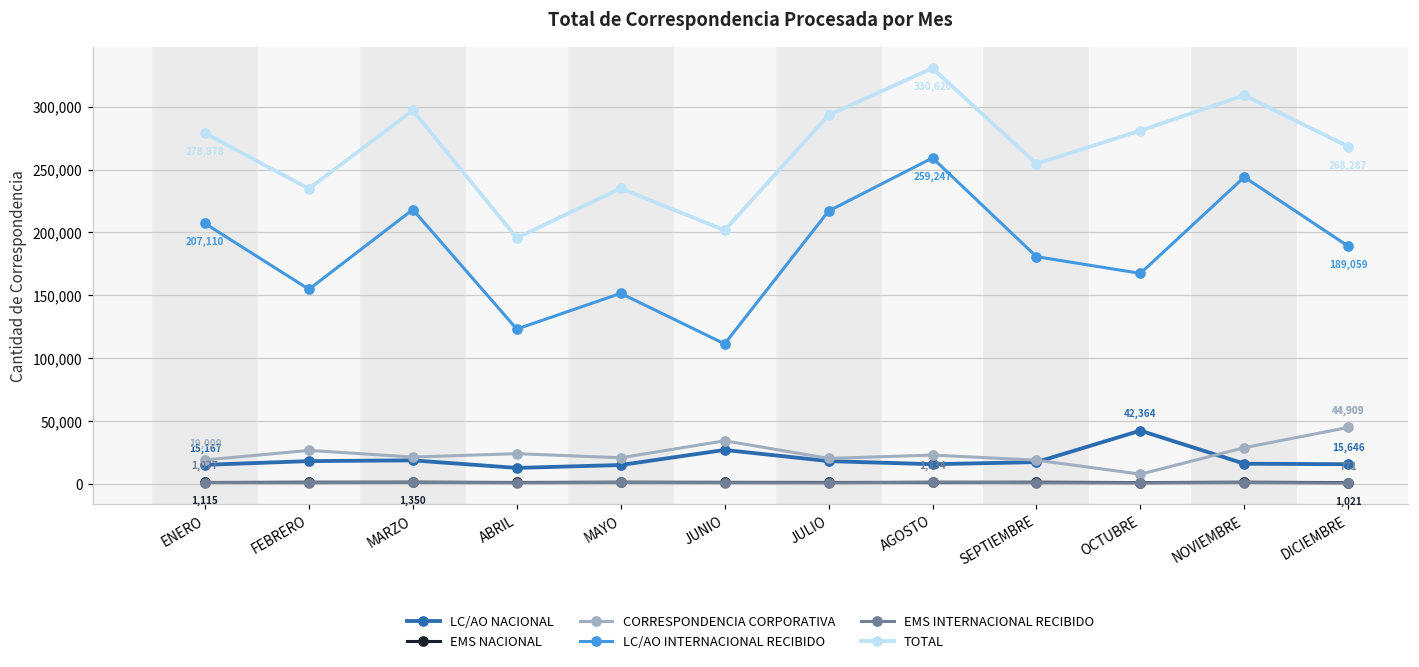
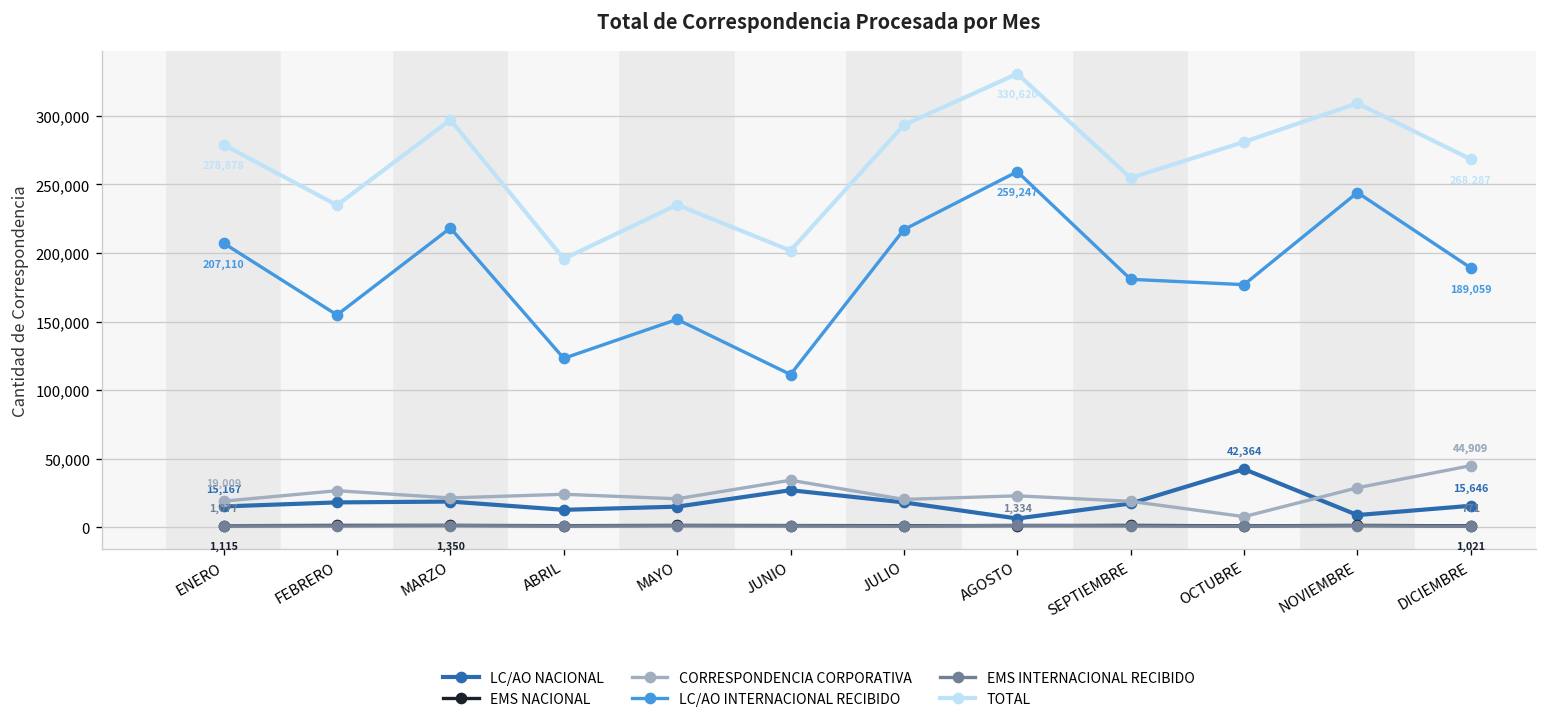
LC/AO NACIONAL, AGOSTO: 16,000 -> 6,000
LC/AO INTERNACIONAL RECIBIDO, OCTUBRE: 167,000 -> 177,000
LC/AO NACIONAL, NOVIEMBRE: 16,000 -> 9,000
